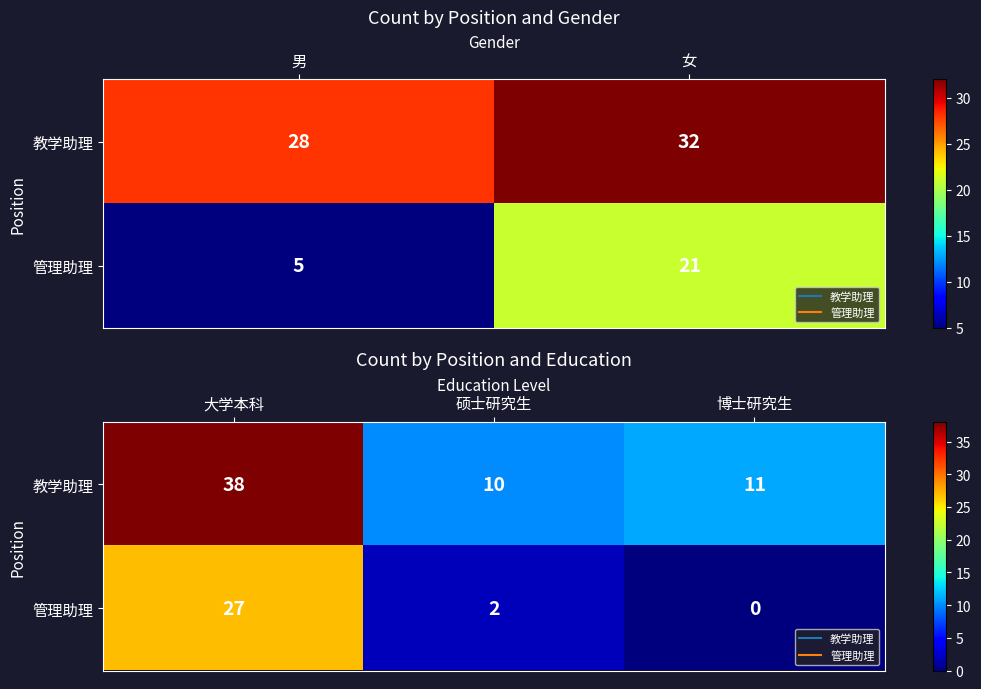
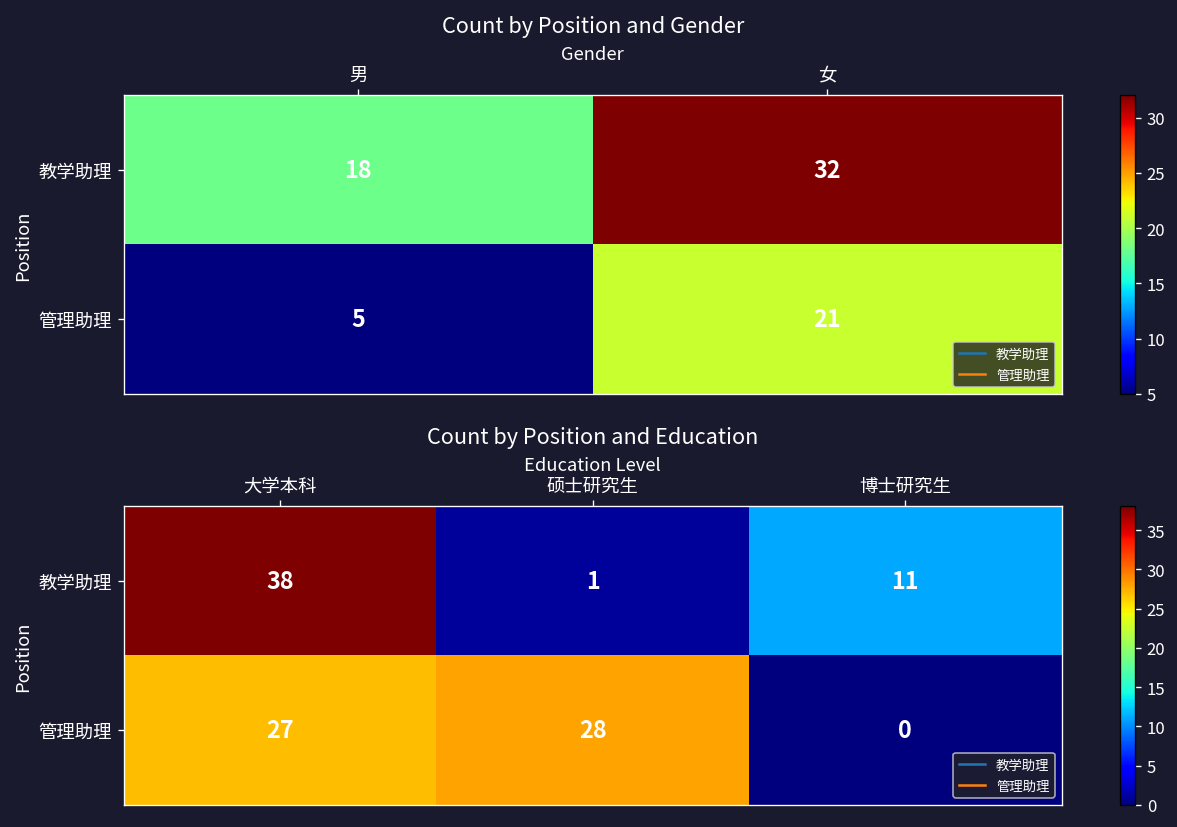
Count by Position and Gender, 教学助理, 男: 28 -> 18
Count by Position and Education, 教学助理, 硕士研究生: 10 -> 1
Count by Position and Education, 管理助理, 硕士研究生: 2 -> 28
